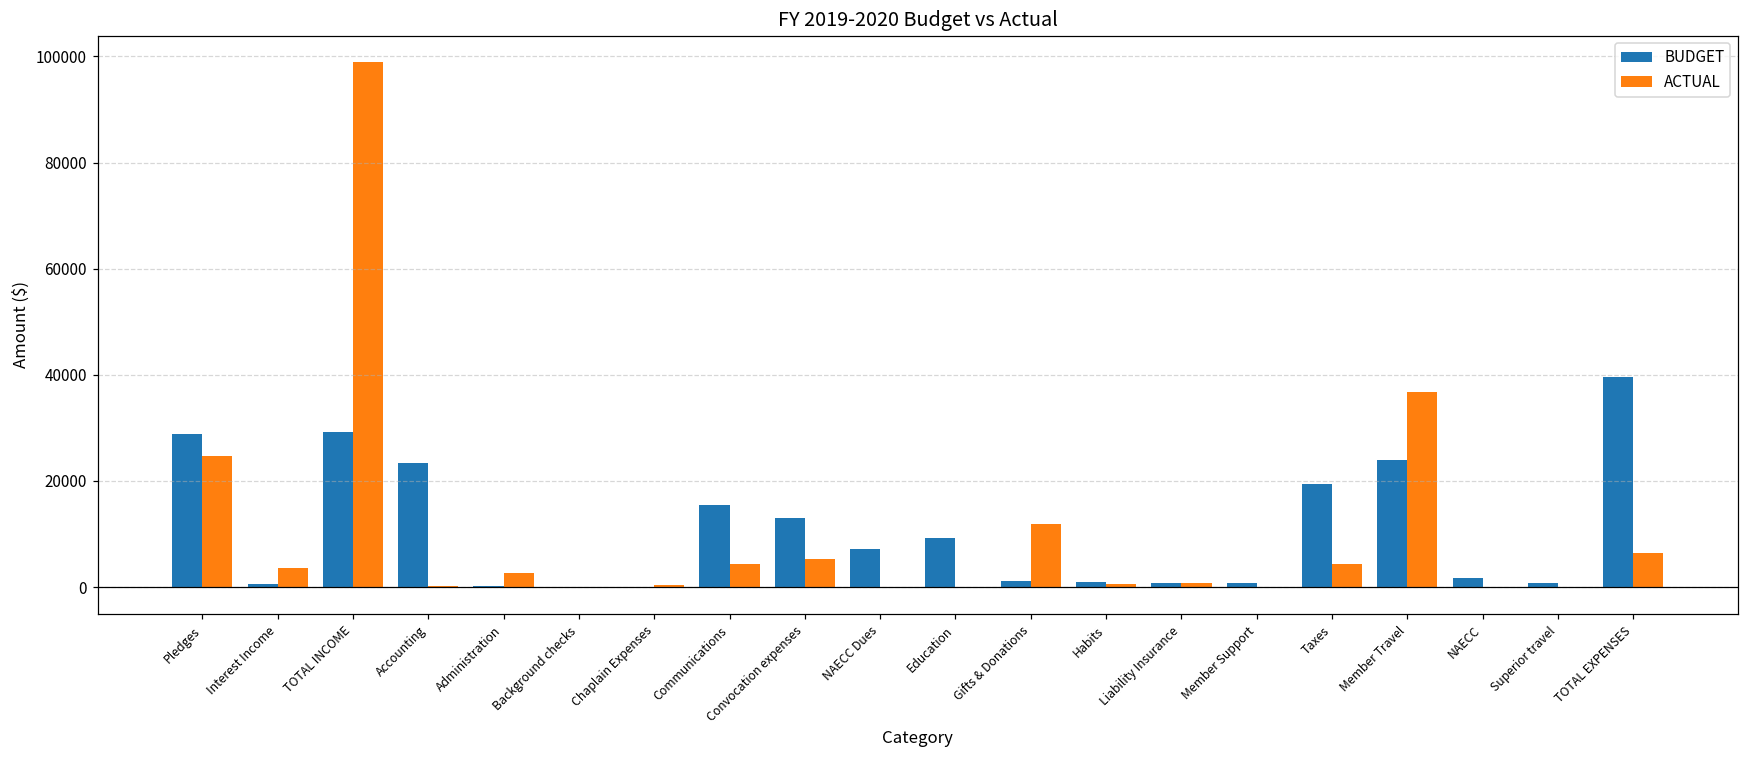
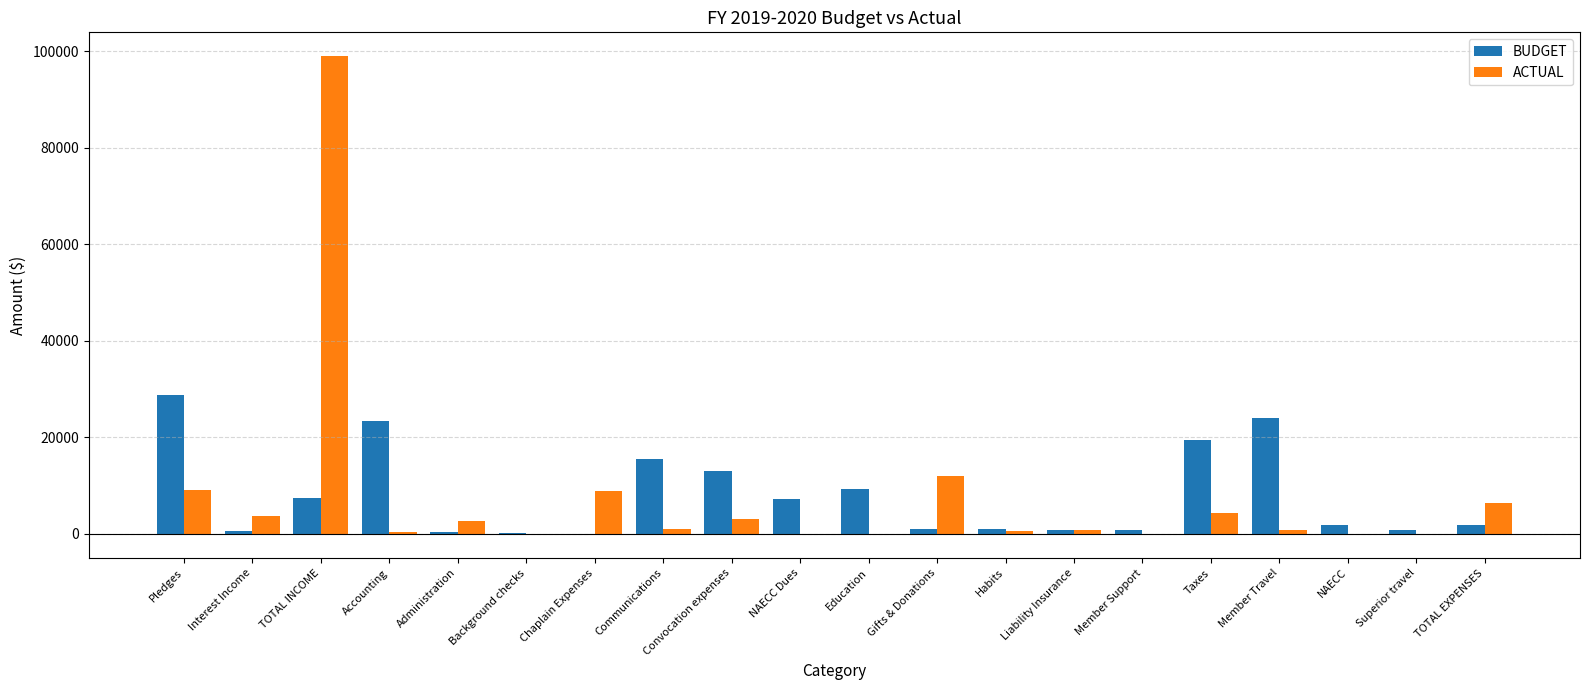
ACTUAL, Pledges: 25000 -> 9000
BUDGET, TOTAL INCOME: 29000 -> 7000
ACTUAL, Chaplain Expenses: 0 -> 9000
ACTUAL, Communications: 4000 -> 1000
ACTUAL, Convocation expenses: 5000 -> 3000
ACTUAL, Member Travel: 37000 -> 1000
BUDGET, TOTAL EXPENSES: 40000 -> 2000
